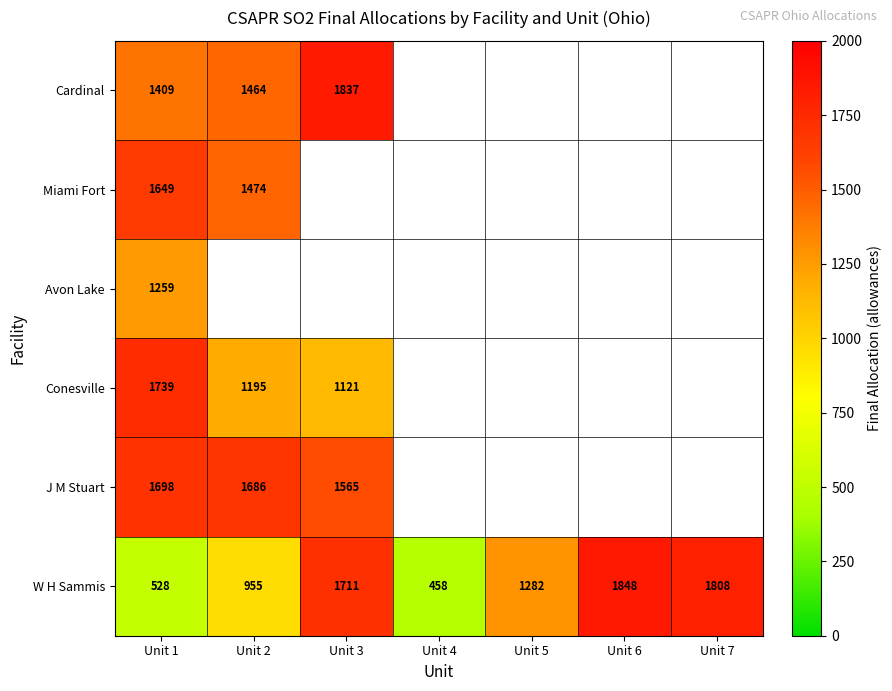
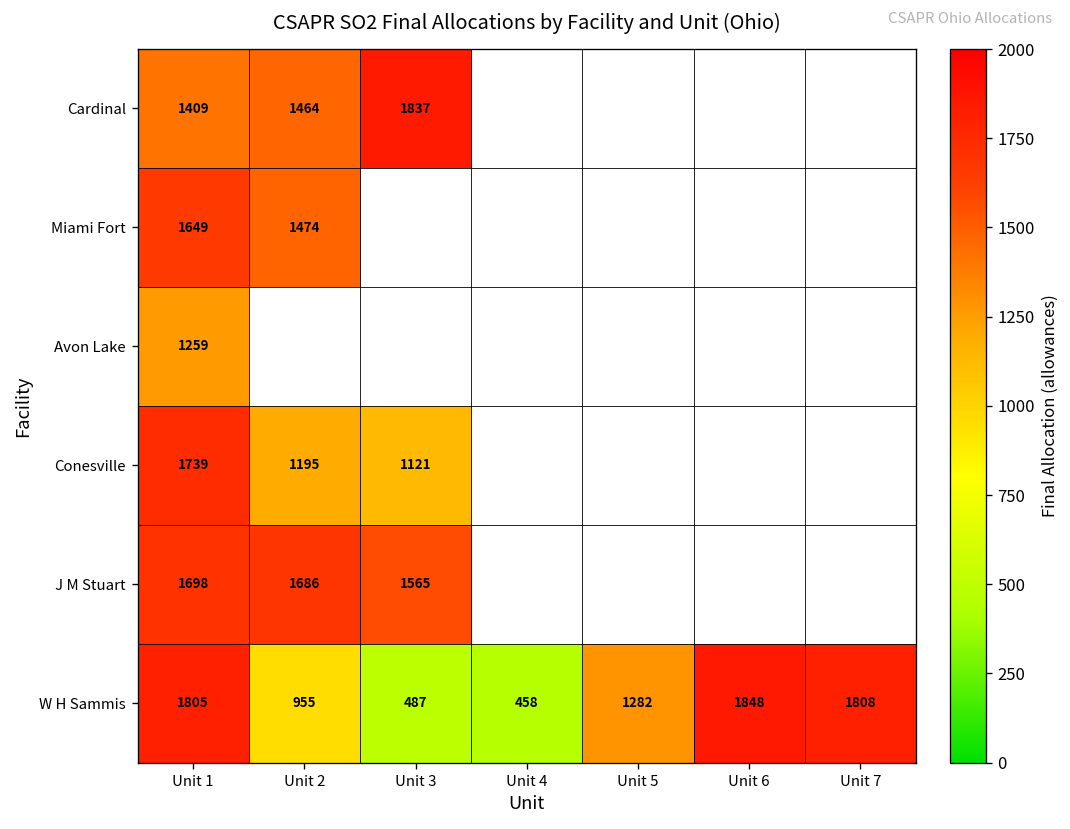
W H Sammis, Unit 1: 528 -> 1805
W H Sammis, Unit 3: 1711 -> 487
